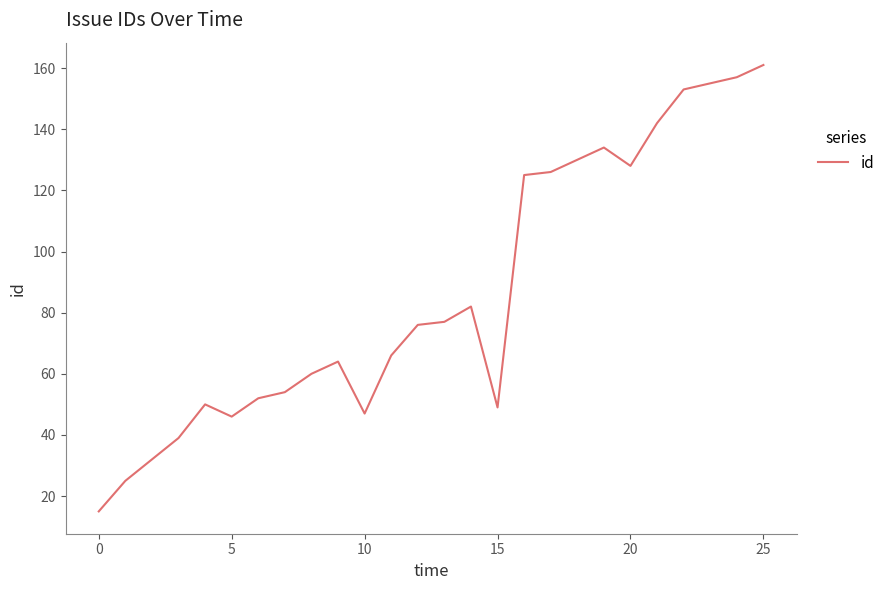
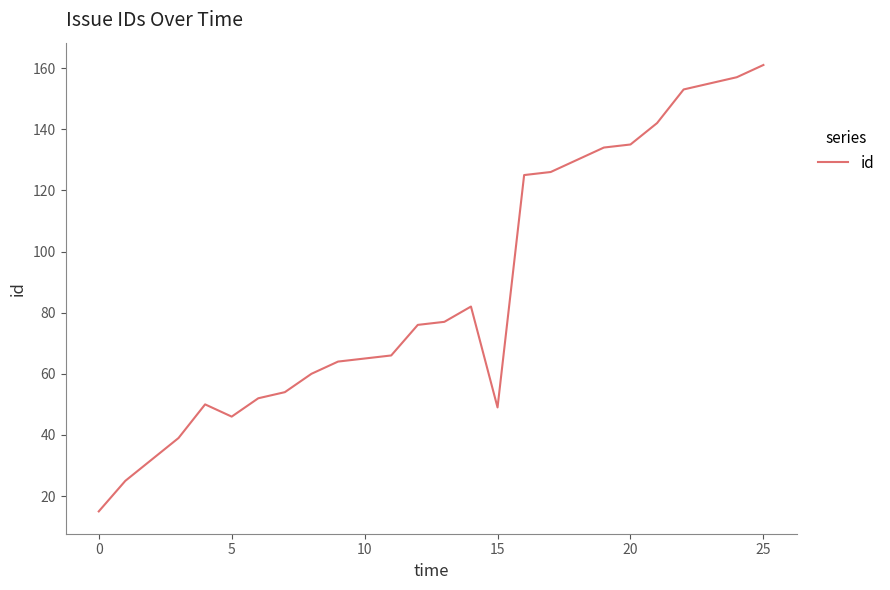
10: 47 -> 65
20: 128 -> 135
